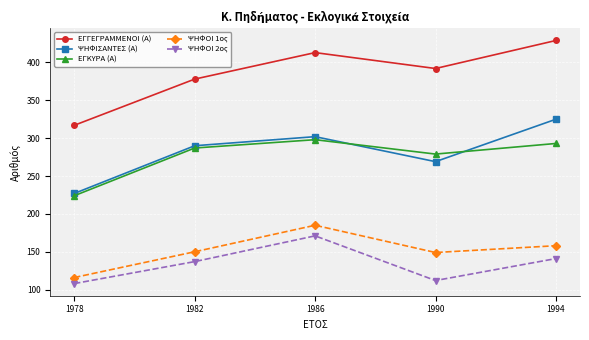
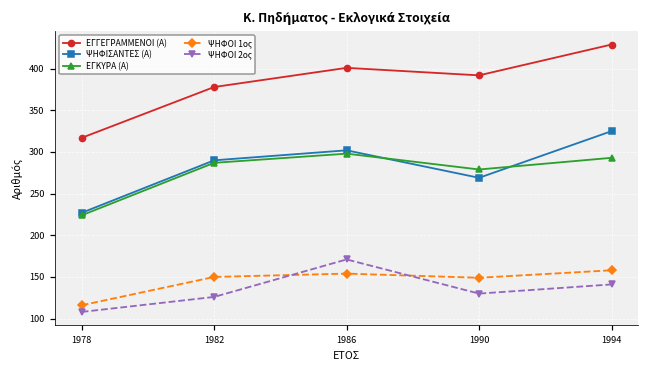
ΨΗΦΟΙ 2ος, 1982: 140 -> 130
ΕΓΓΕΓΡΑΜΜΕΝΟΙ (Α), 1986: 410 -> 400
ΨΗΦΟΙ 1ος, 1986: 190 -> 150
ΨΗΦΟΙ 2ος, 1990: 110 -> 130
